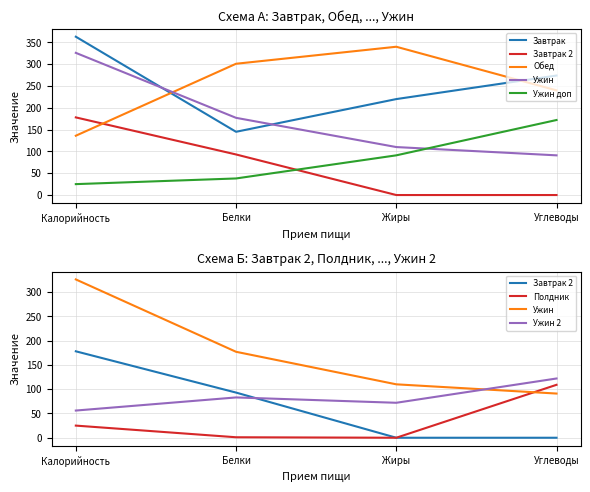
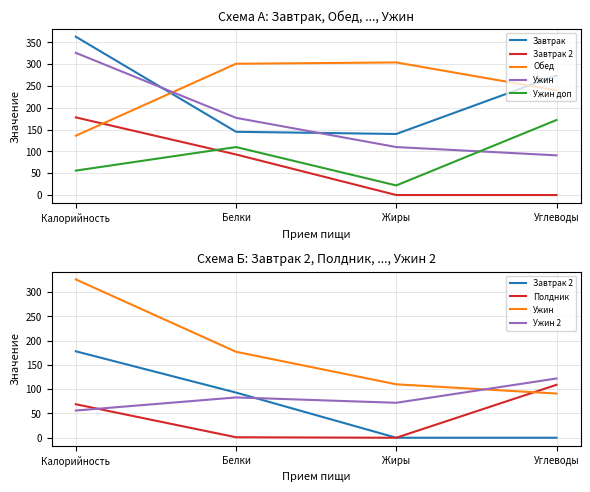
Схема А: Завтрак, Обед, ..., Ужин, Ужин доп, Калорийность: 30 -> 60
Схема А: Завтрак, Обед, ..., Ужин, Ужин доп, Белки: 40 -> 110
Схема А: Завтрак, Обед, ..., Ужин, Завтрак, Жиры: 220 -> 140
Схема А: Завтрак, Обед, ..., Ужин, Обед, Жиры: 340 -> 300
Схема А: Завтрак, Обед, ..., Ужин, Ужин доп, Жиры: 90 -> 20
Схема Б: Завтрак 2, Полдник, ..., Ужин 2, Полдник, Калорийность: 30 -> 70
